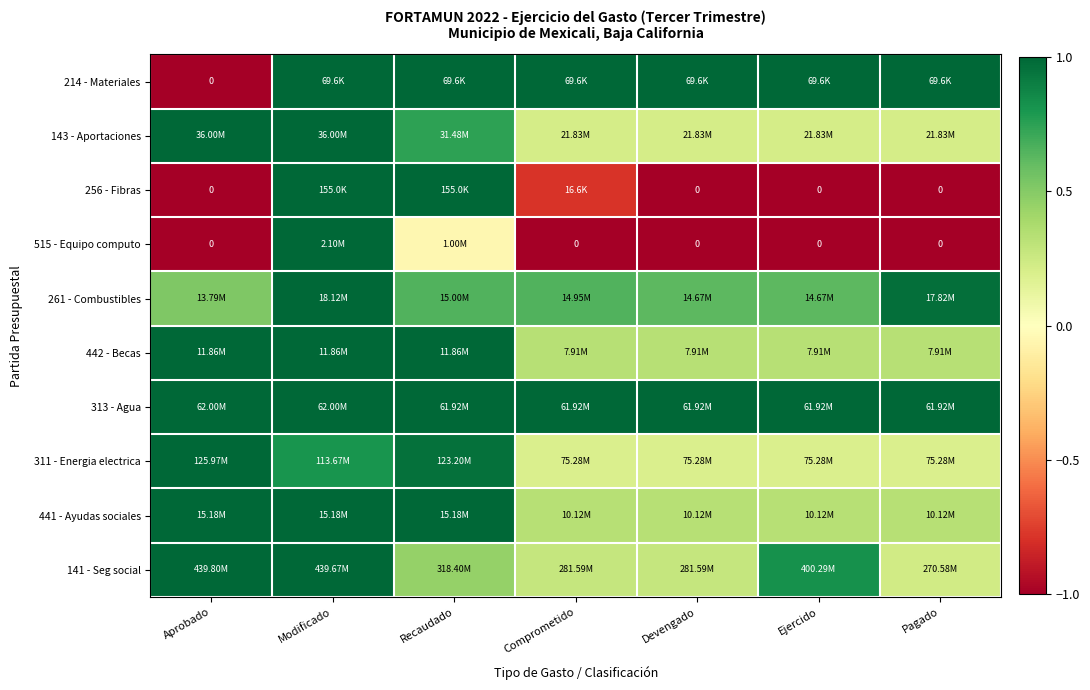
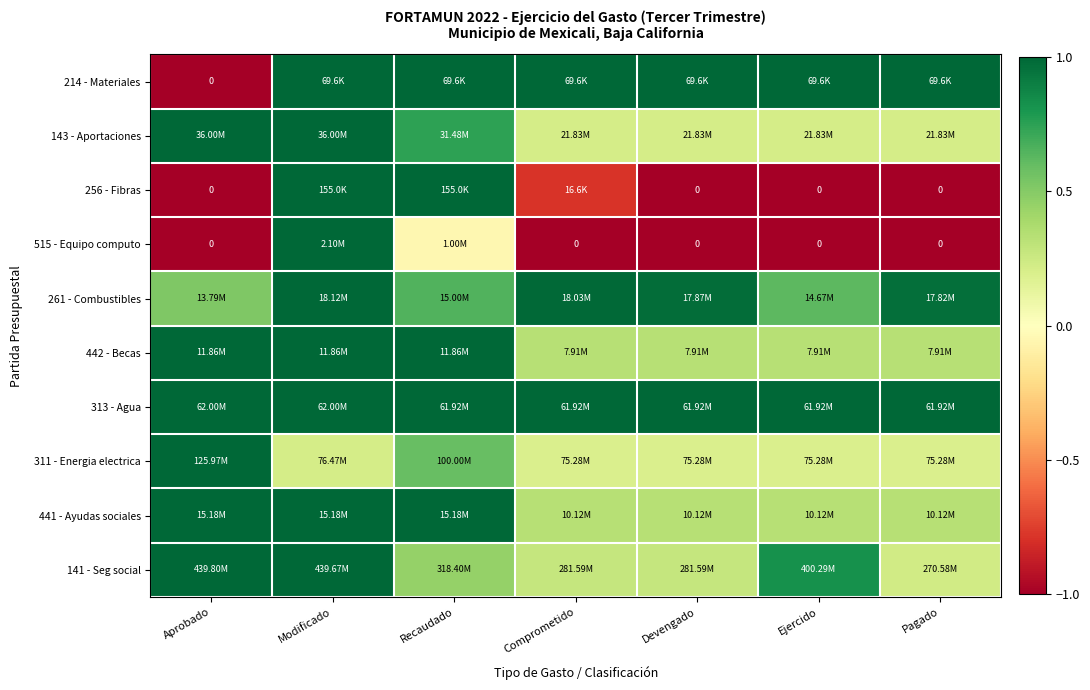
261 - Combustibles, Comprometido: 14.95M -> 18.03M
261 - Combustibles, Devengado: 14.67M -> 17.87M
311 - Energia electrica, Modificado: 113.67M -> 76.47M
311 - Energia electrica, Recaudado: 123.20M -> 100.00M
